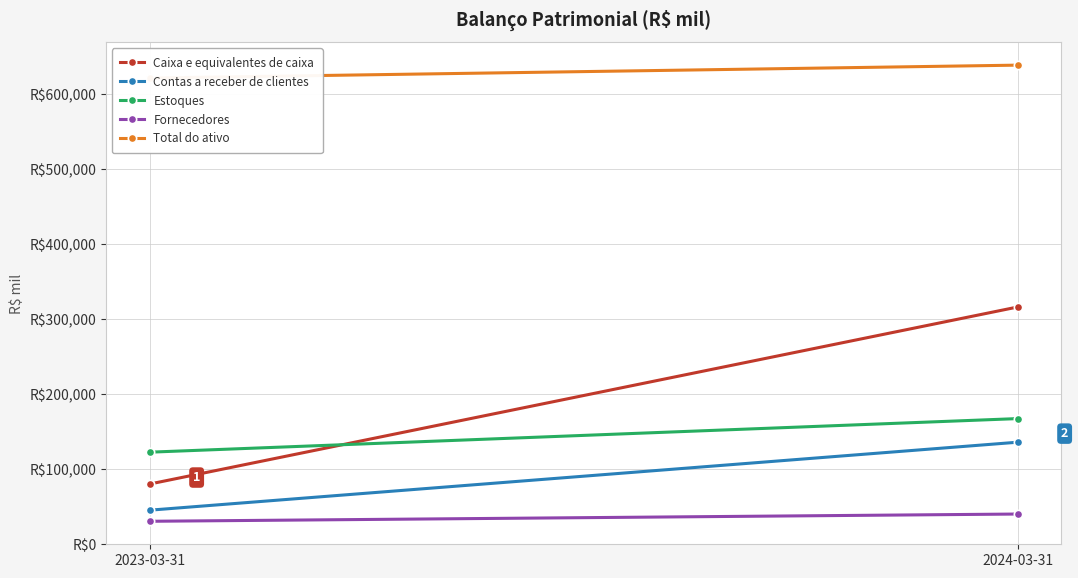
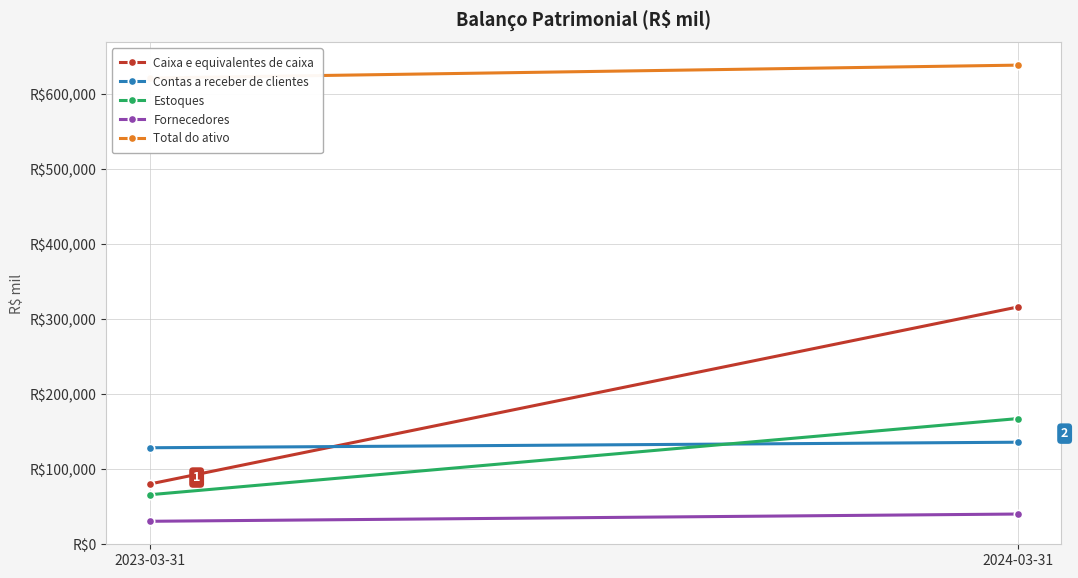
Contas a receber de clientes, 2023-03-31: R$50,000 -> R$130,000
Estoques, 2023-03-31: R$120,000 -> R$70,000
